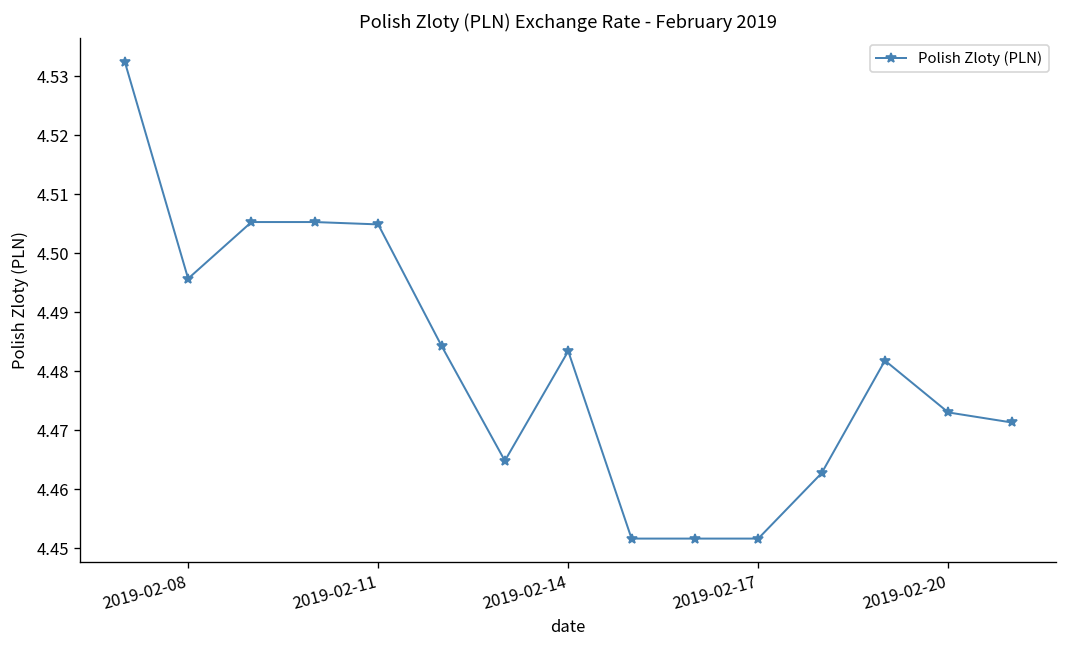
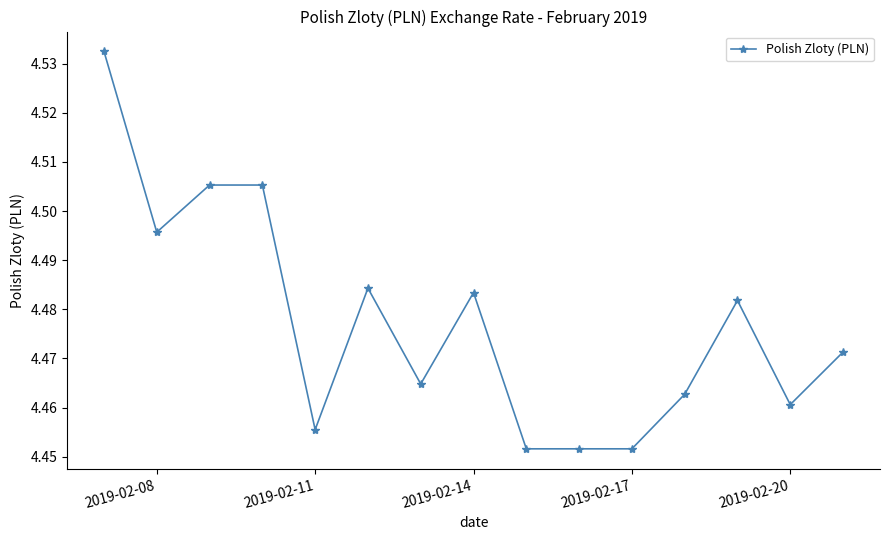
2019-02-11: 4.505 -> 4.456
2019-02-20: 4.473 -> 4.461
